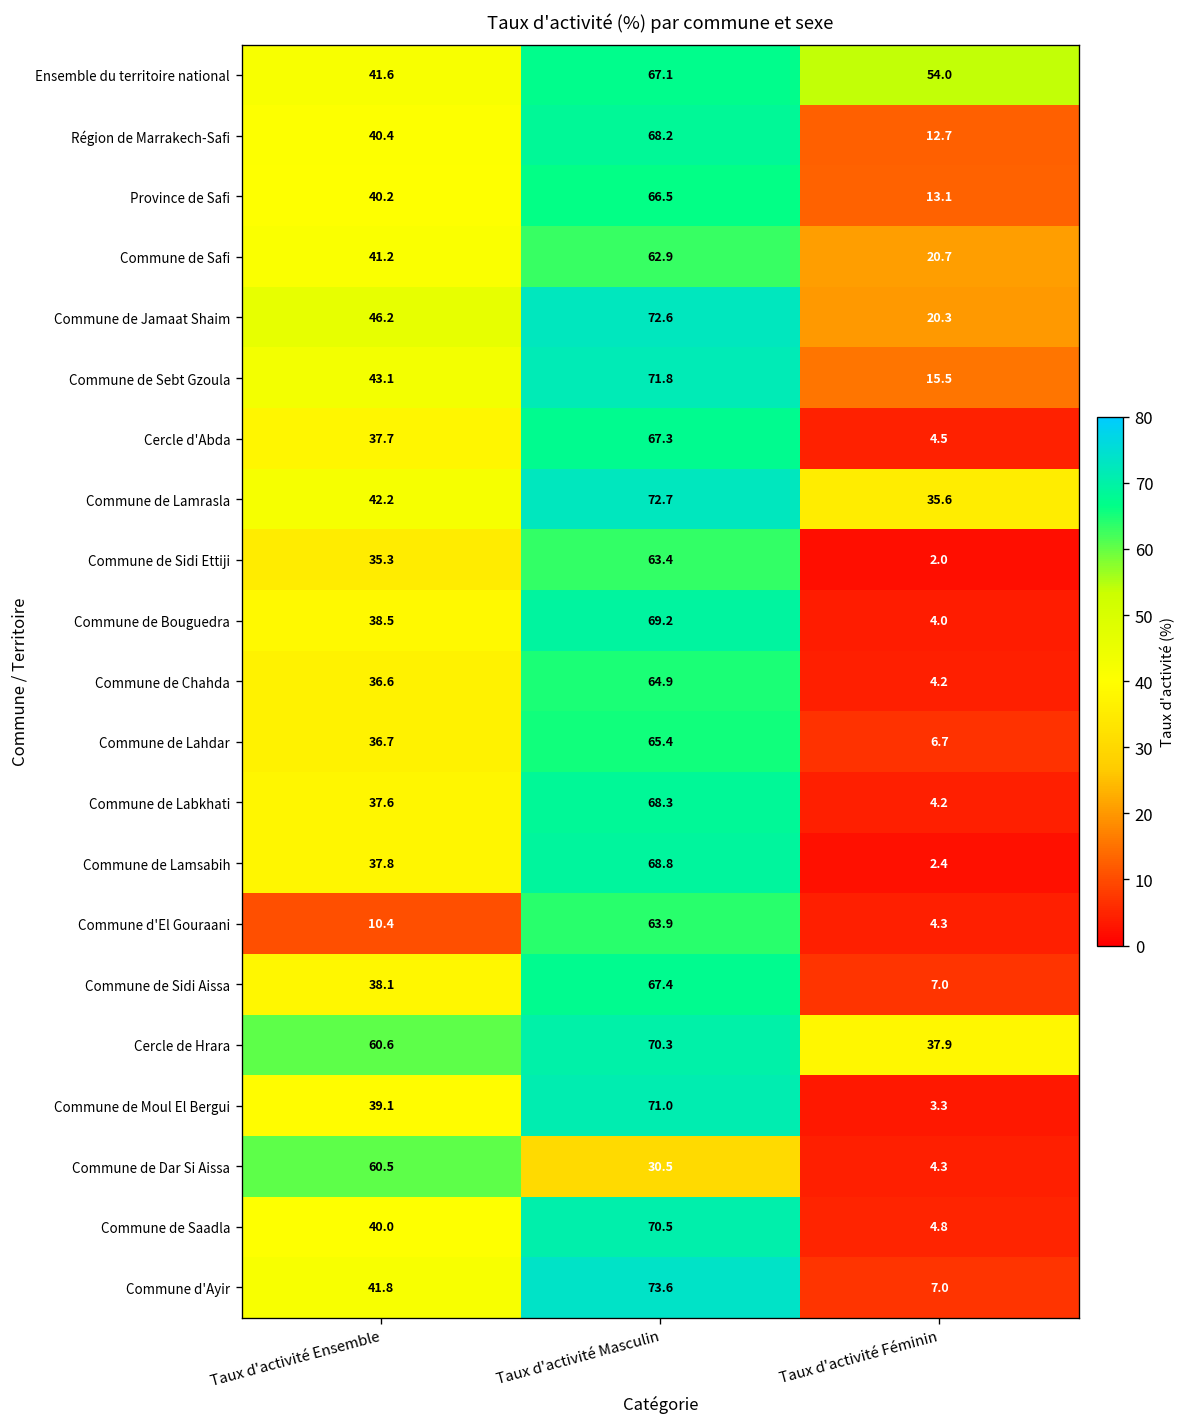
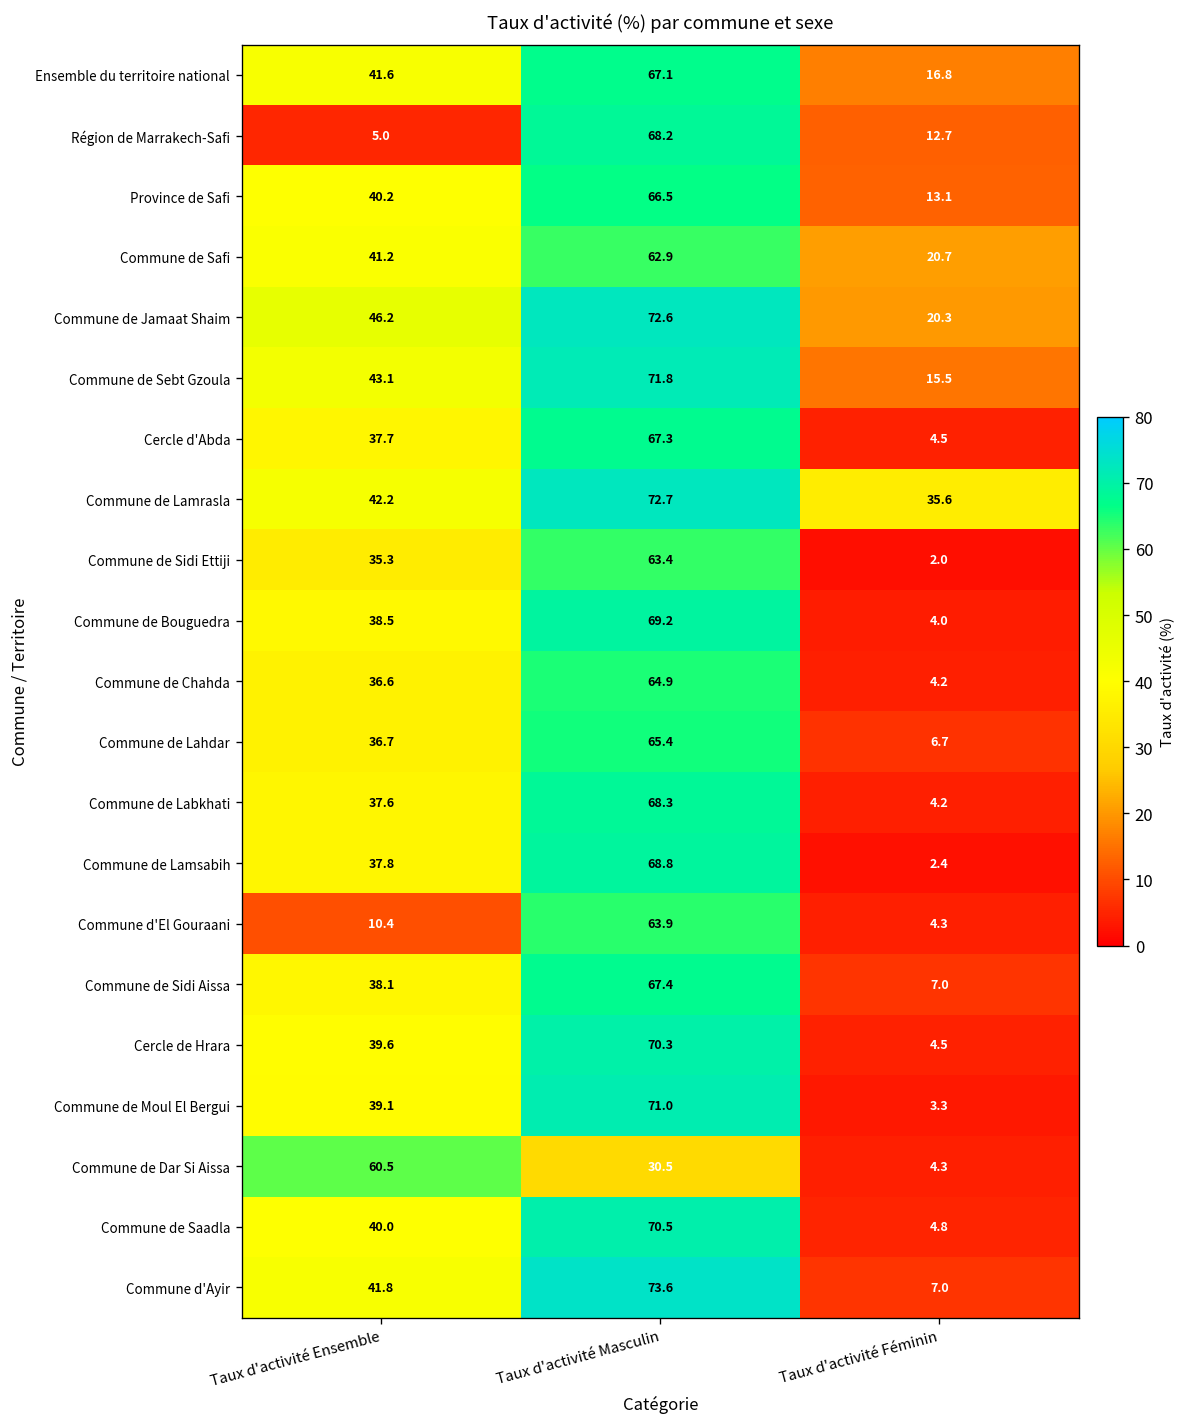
Ensemble du territoire national, Taux d'activité Féminin: 54.0 -> 16.8
Région de Marrakech-Safi, Taux d'activité Ensemble: 40.4 -> 5.0
Cercle de Hrara, Taux d'activité Ensemble: 60.6 -> 39.6
Cercle de Hrara, Taux d'activité Féminin: 37.9 -> 4.5
